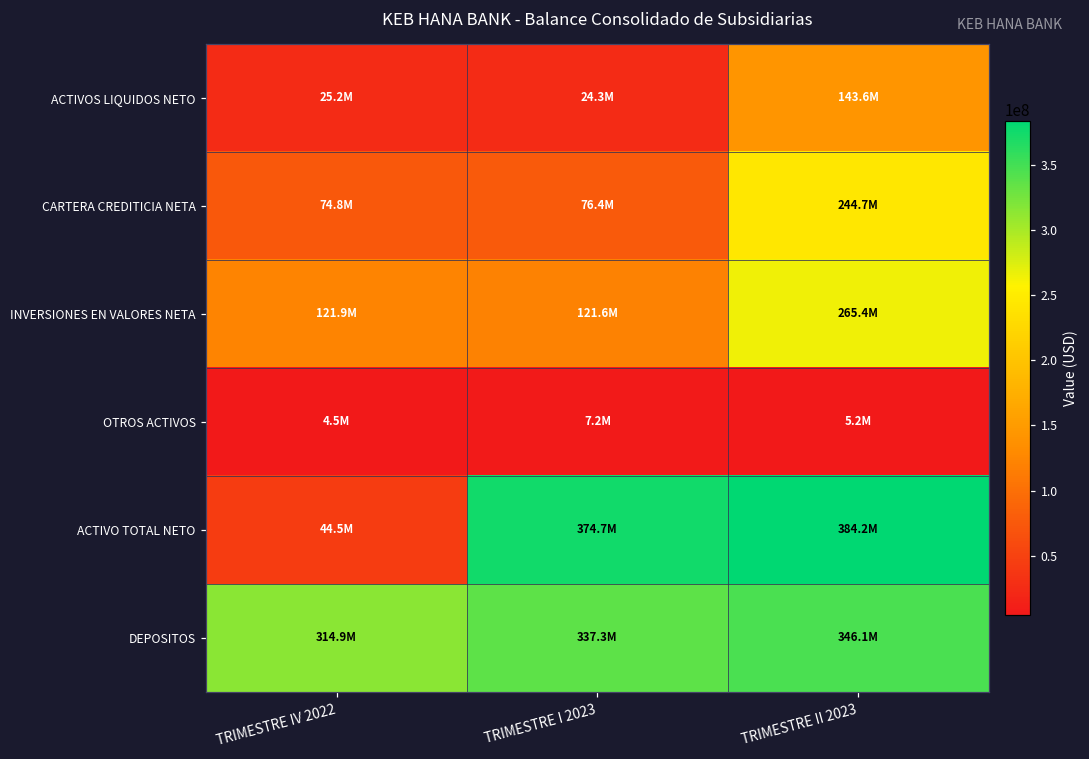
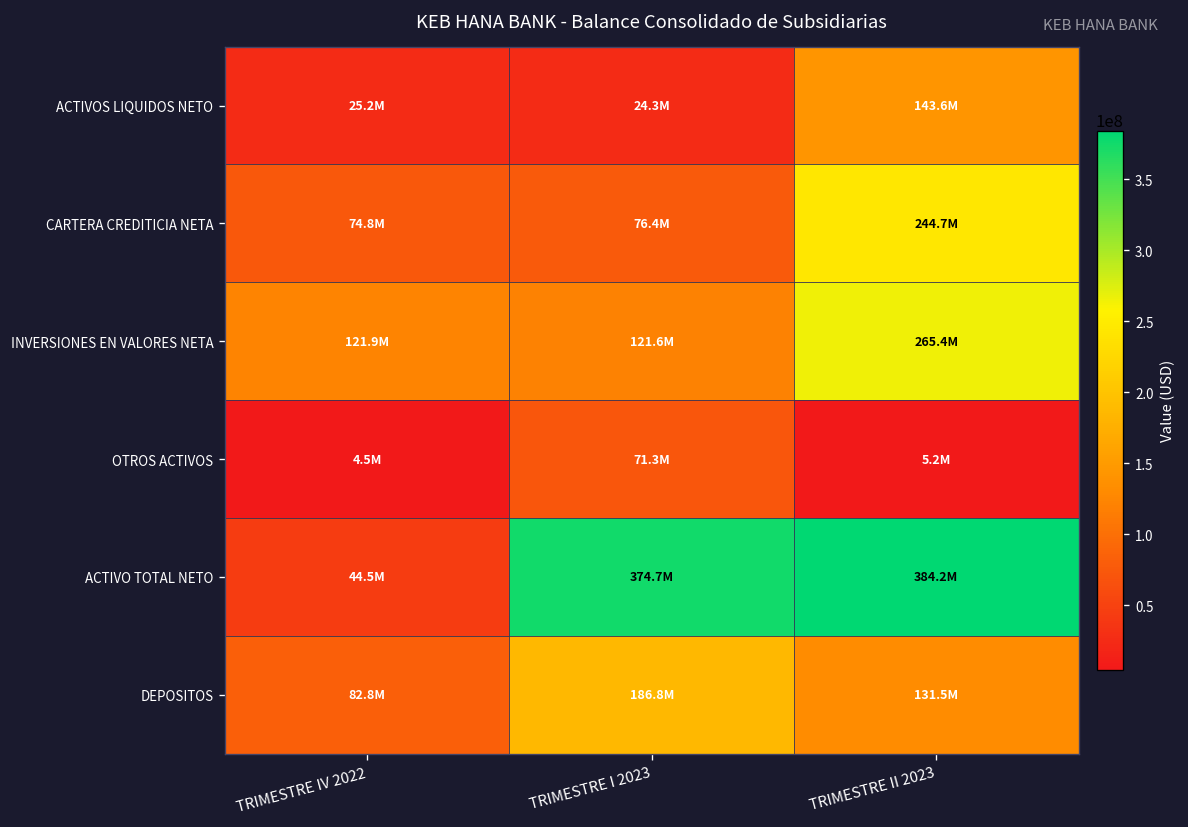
OTROS ACTIVOS, TRIMESTRE I 2023: 7.2M -> 71.3M
DEPOSITOS, TRIMESTRE IV 2022: 314.9M -> 82.8M
DEPOSITOS, TRIMESTRE I 2023: 337.3M -> 186.8M
DEPOSITOS, TRIMESTRE II 2023: 346.1M -> 131.5M
